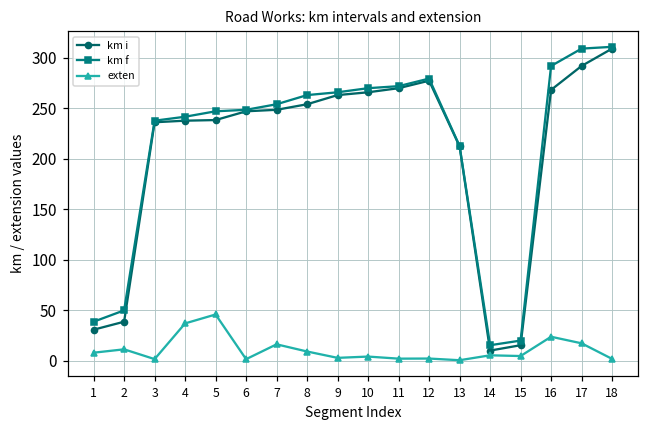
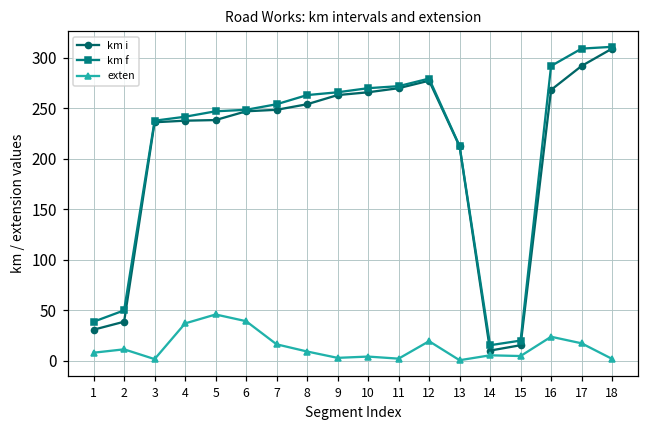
exten, 6: 0 -> 40
exten, 12: 0 -> 20
